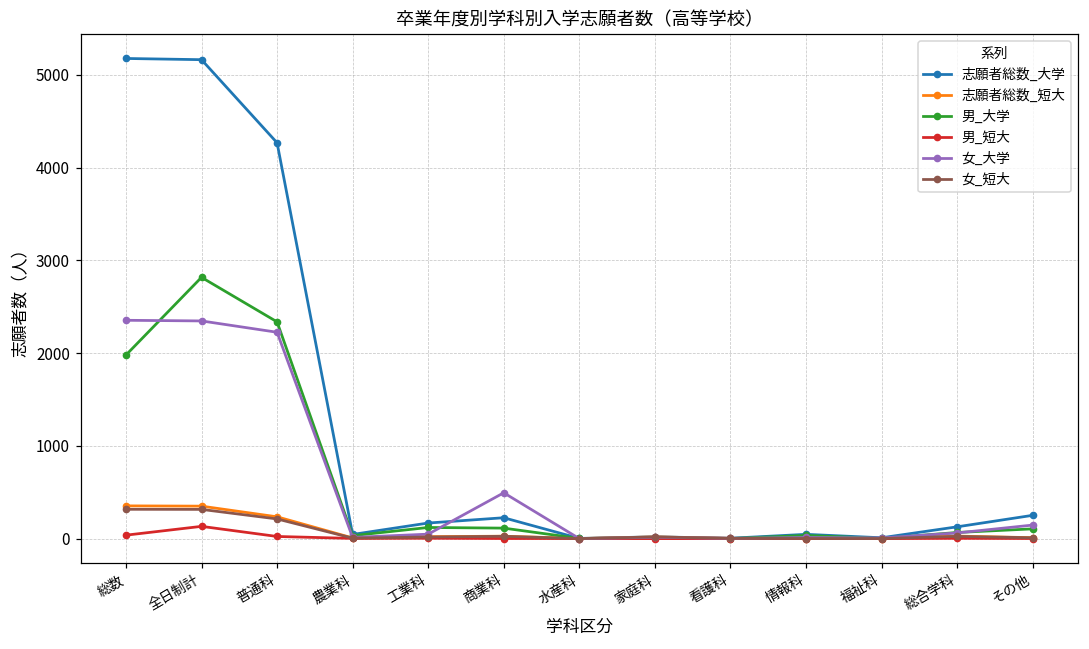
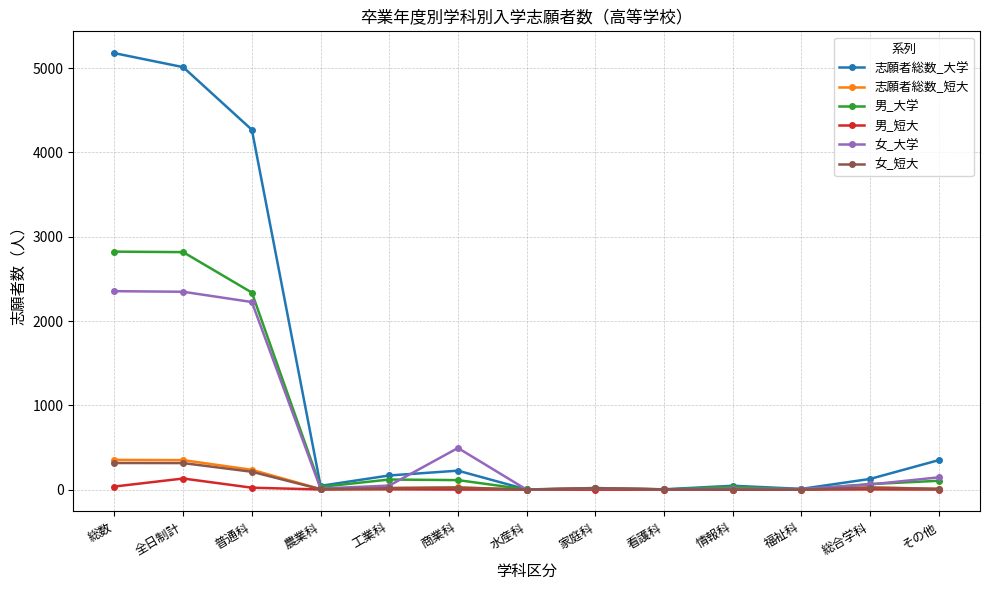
男_大学, 総数: 2000 -> 2800
志願者総数_大学, 全日制計: 5200 -> 5000
志願者総数_大学, その他: 300 -> 400
